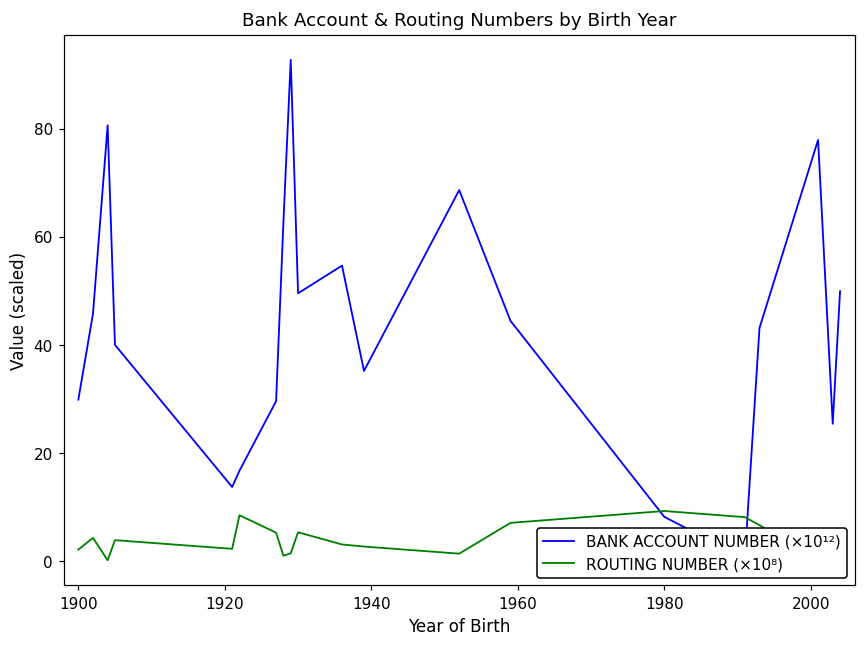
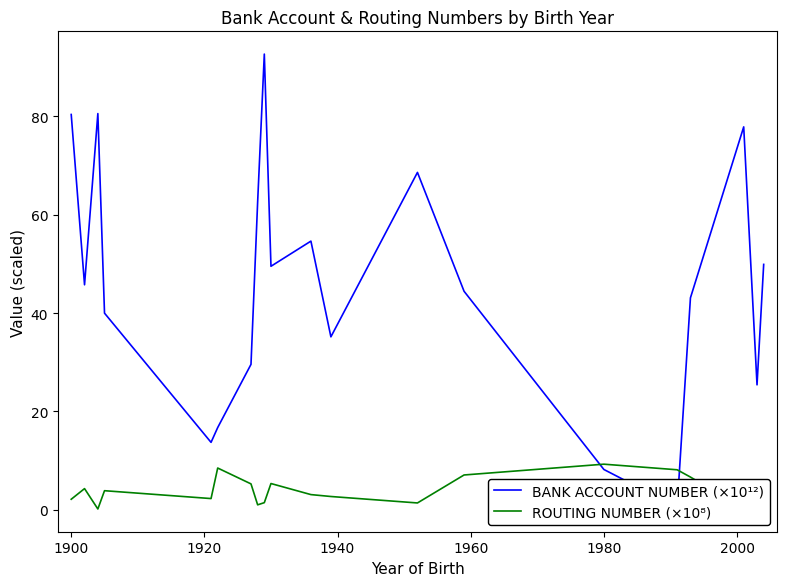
BANK ACCOUNT NUMBER (×10¹²), 1900: 30 -> 80
